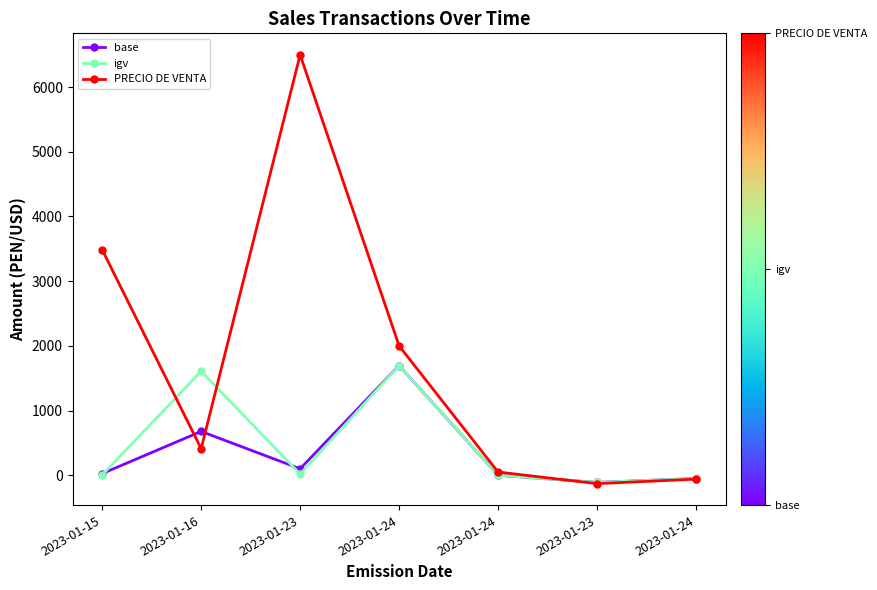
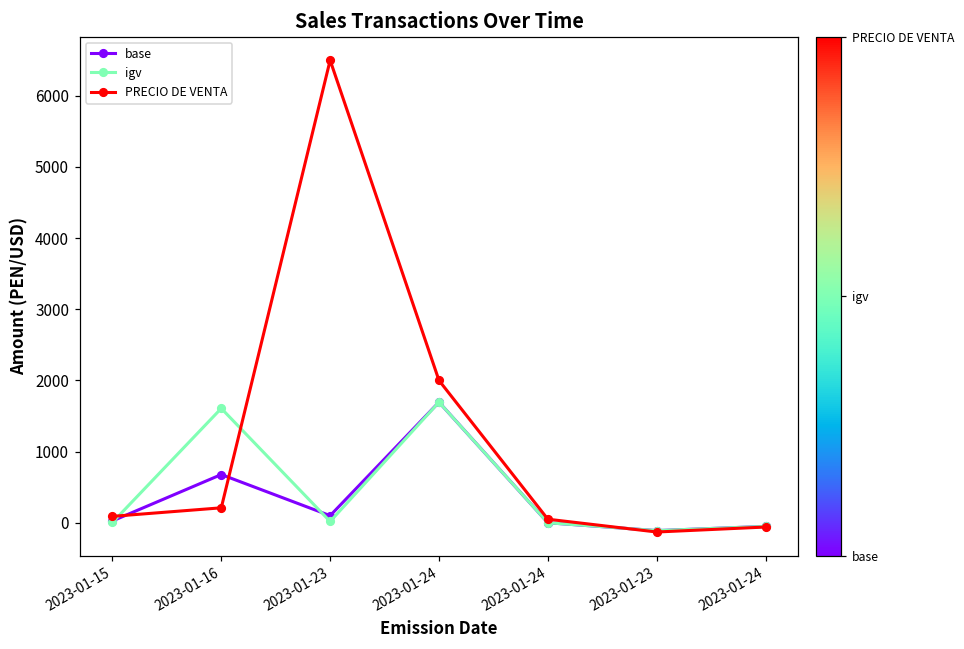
PRECIO DE VENTA, 2023-01-15: 3500 -> 100
PRECIO DE VENTA, 2023-01-16: 400 -> 200
